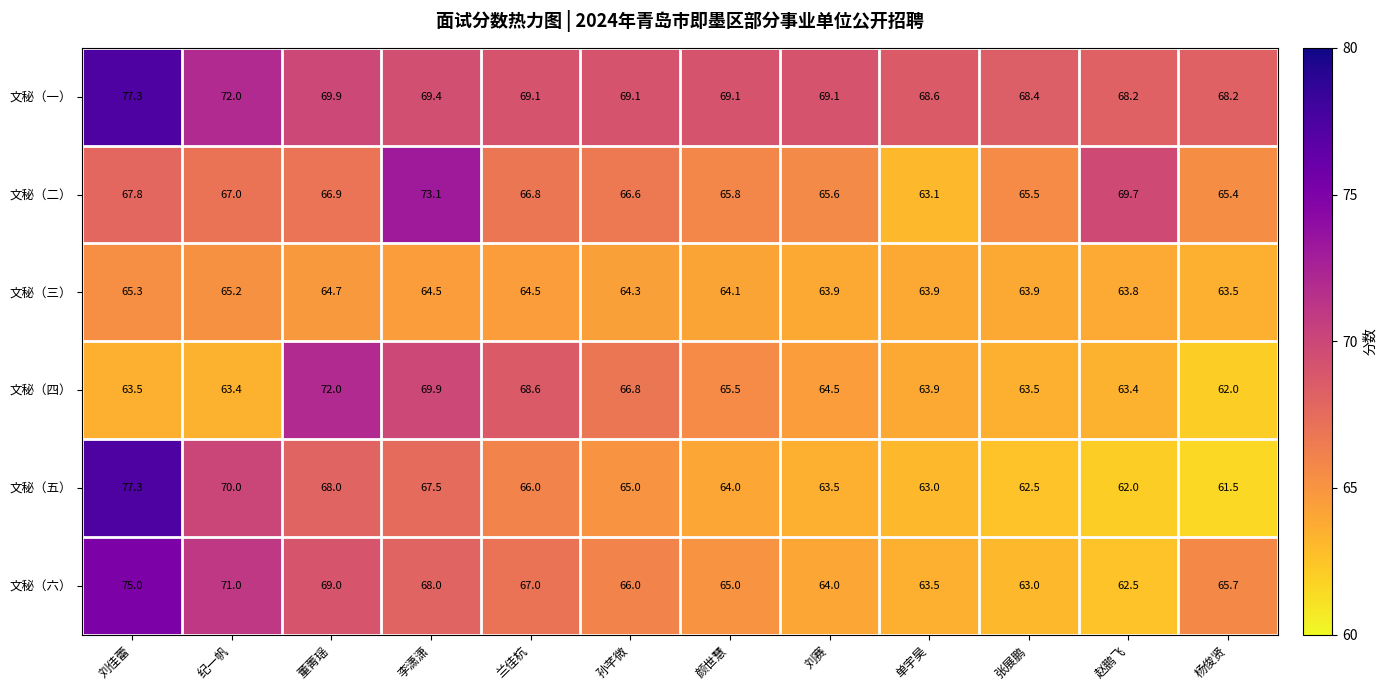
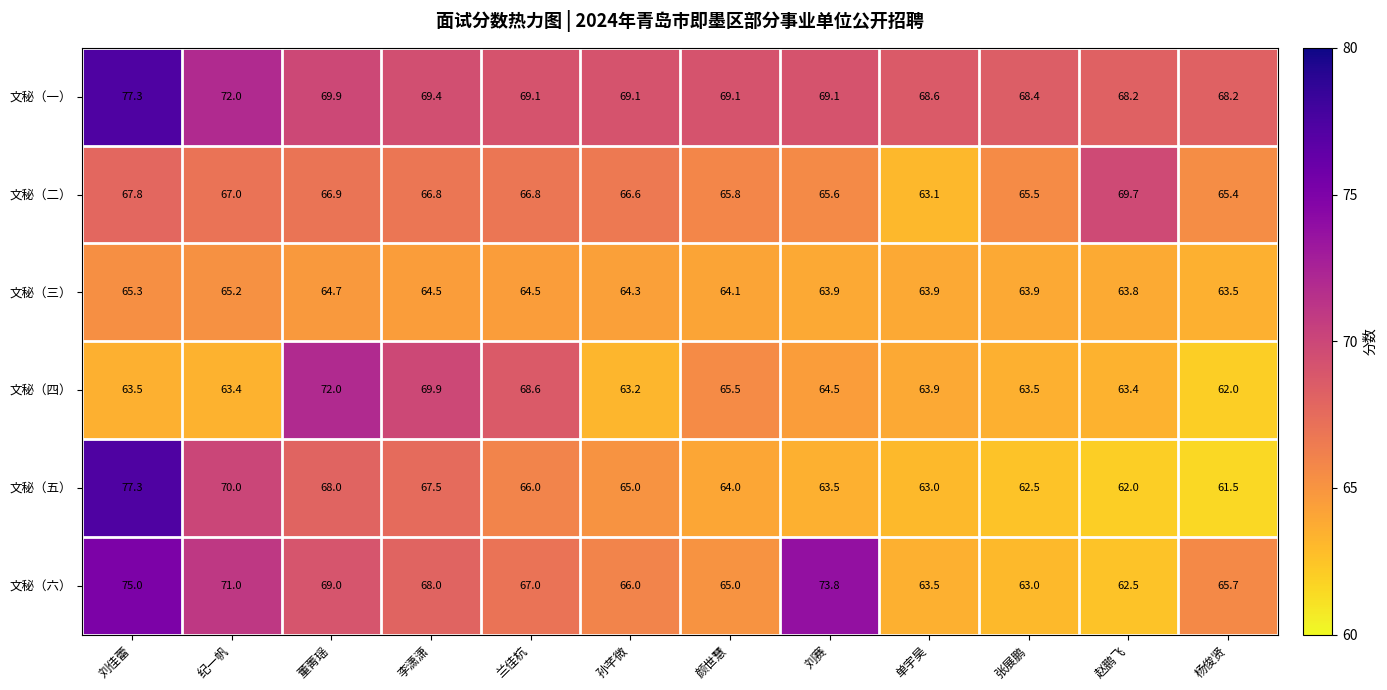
文秘（二）, 李潇潇: 73.1 -> 66.8
文秘（四）, 孙芊微: 66.8 -> 63.2
文秘（六）, 刘赛: 64.0 -> 73.8
